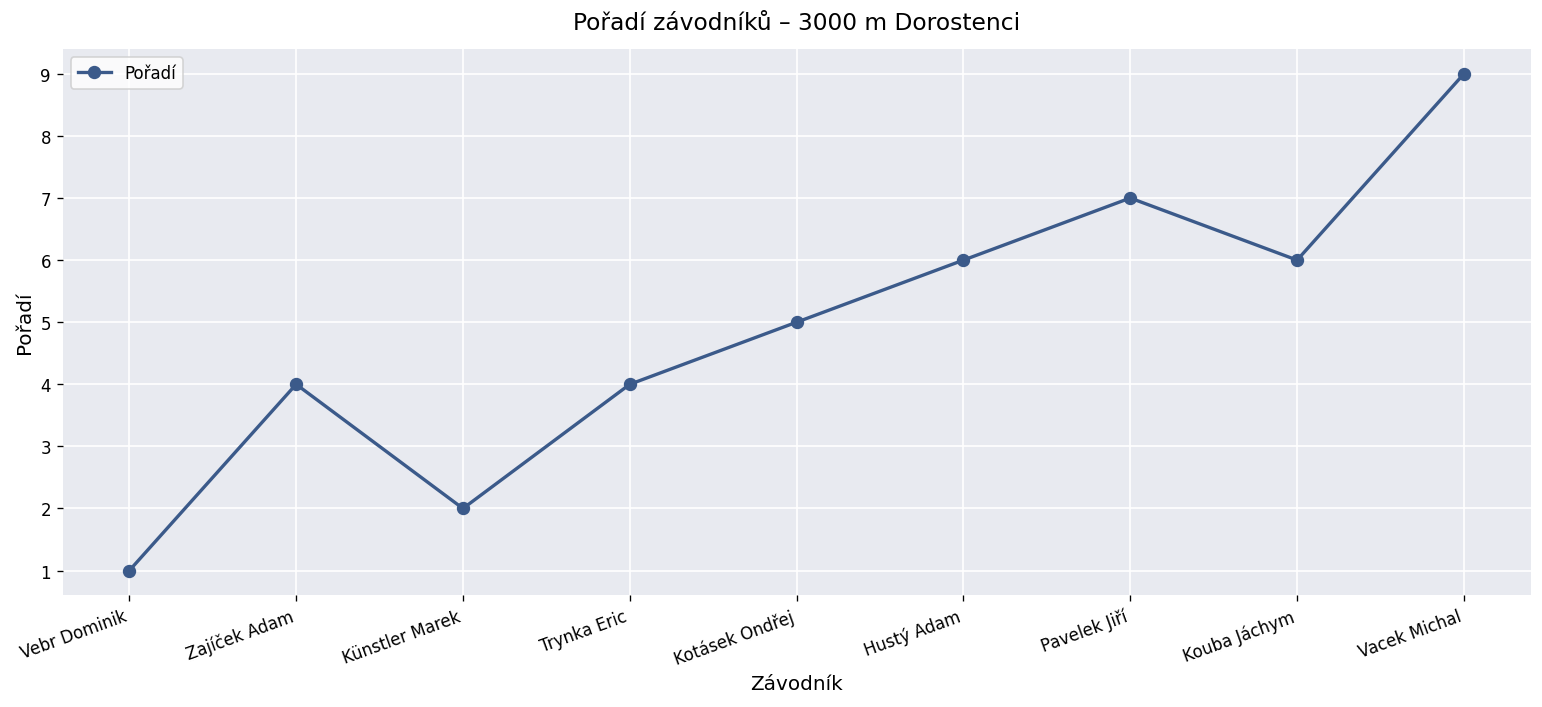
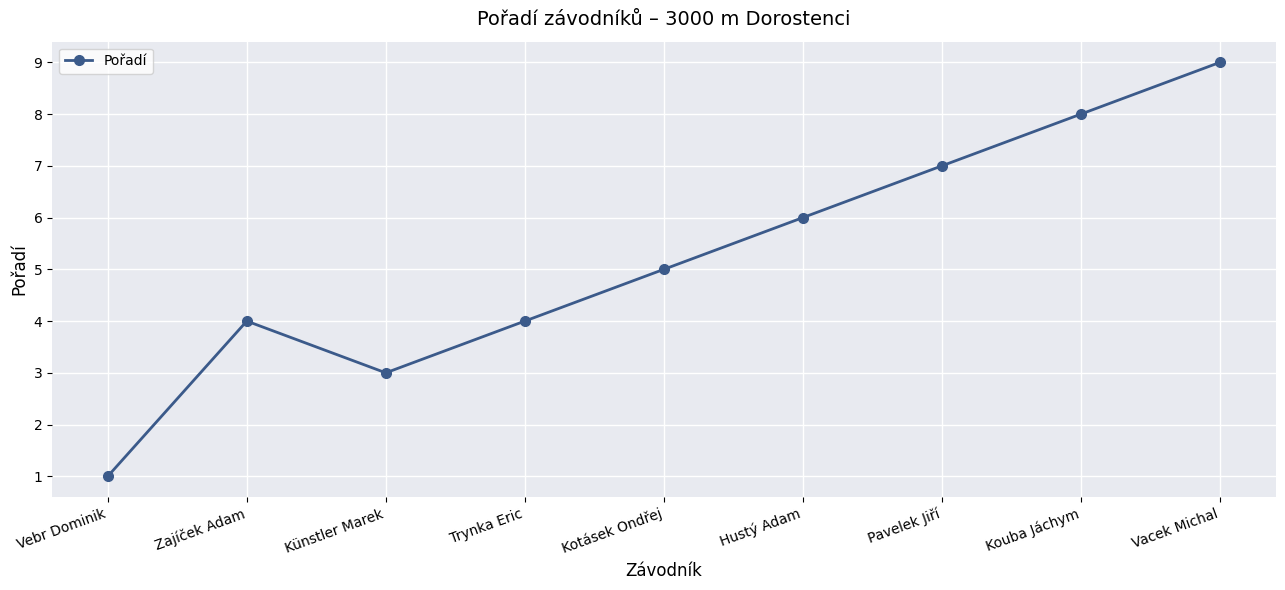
Künstler Marek: 2 -> 3
Kouba Jáchym: 6 -> 8
